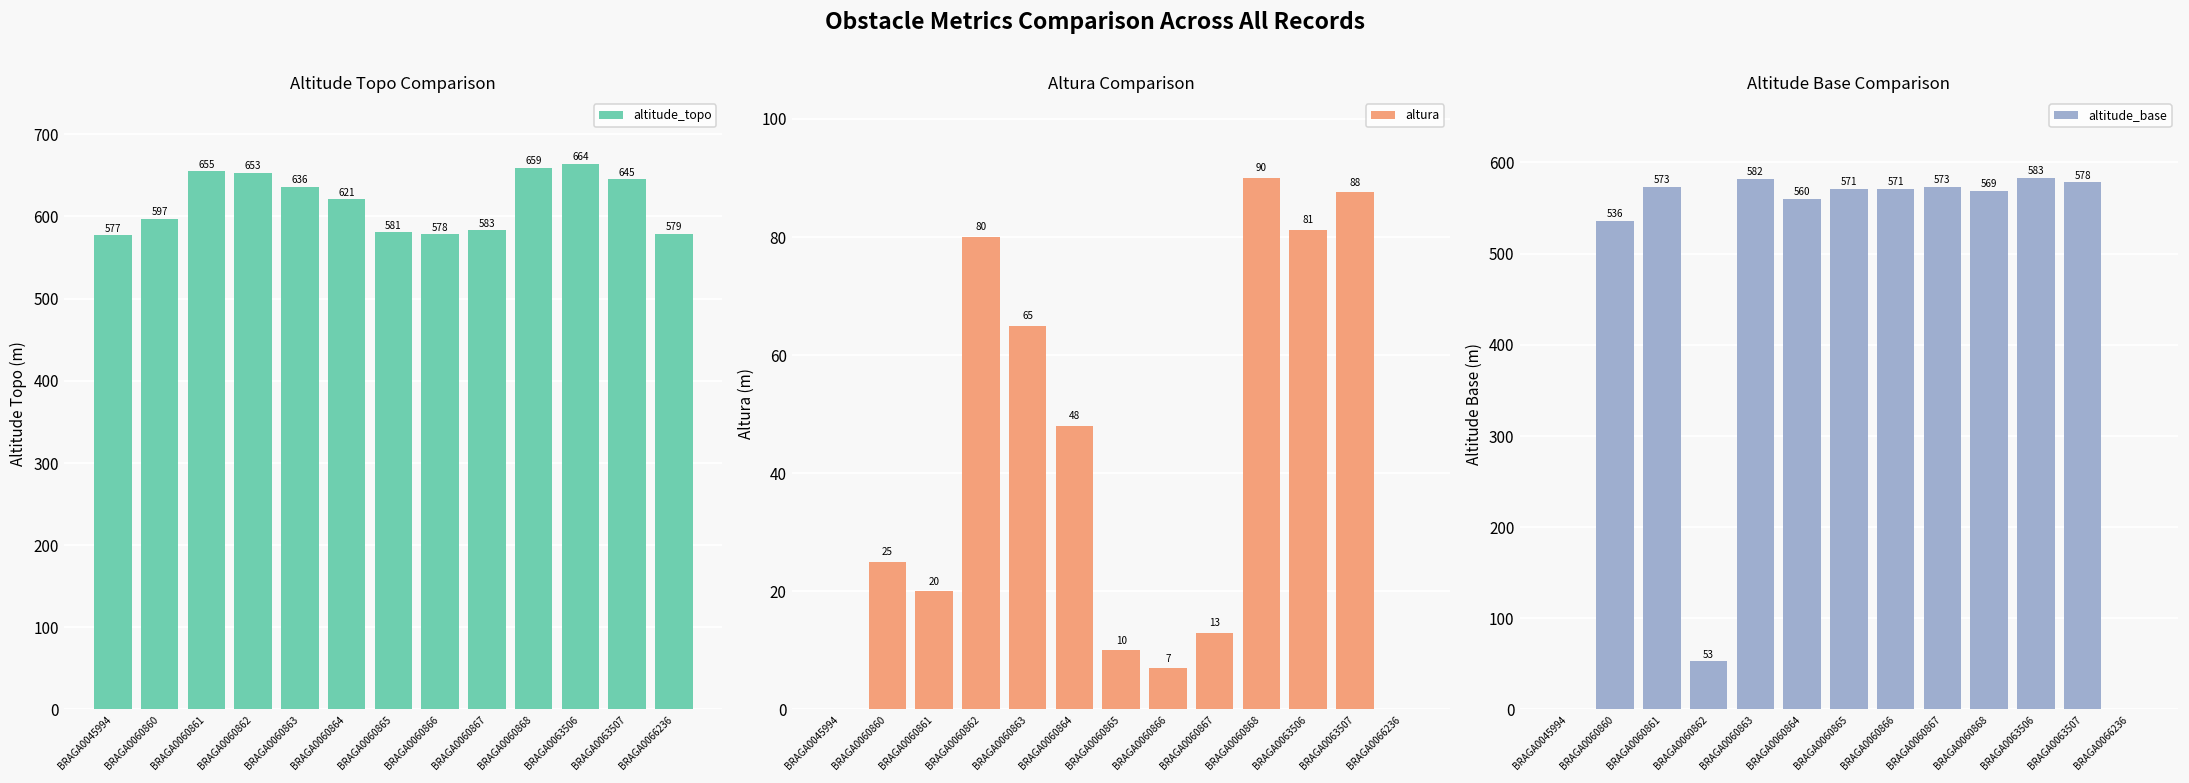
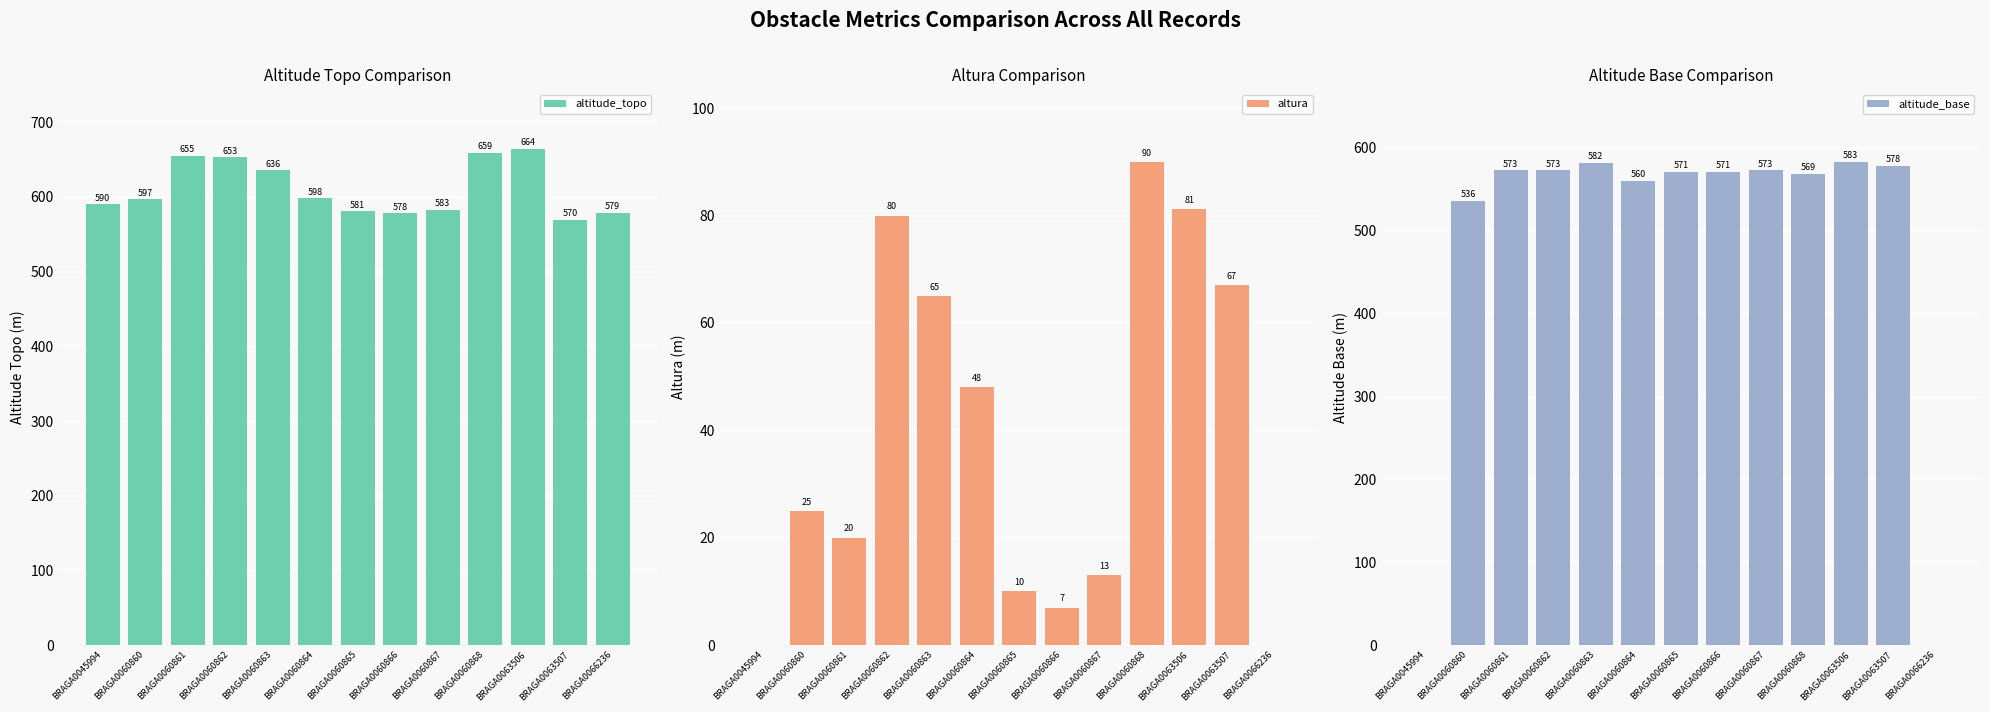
Altitude Topo Comparison, BRAGA0045994: 577 -> 590
Altitude Topo Comparison, BRAGA0060864: 621 -> 598
Altitude Topo Comparison, BRAGA0063507: 645 -> 570
Altura Comparison, BRAGA0063507: 88 -> 67
Altitude Base Comparison, BRAGA0060862: 53 -> 573
